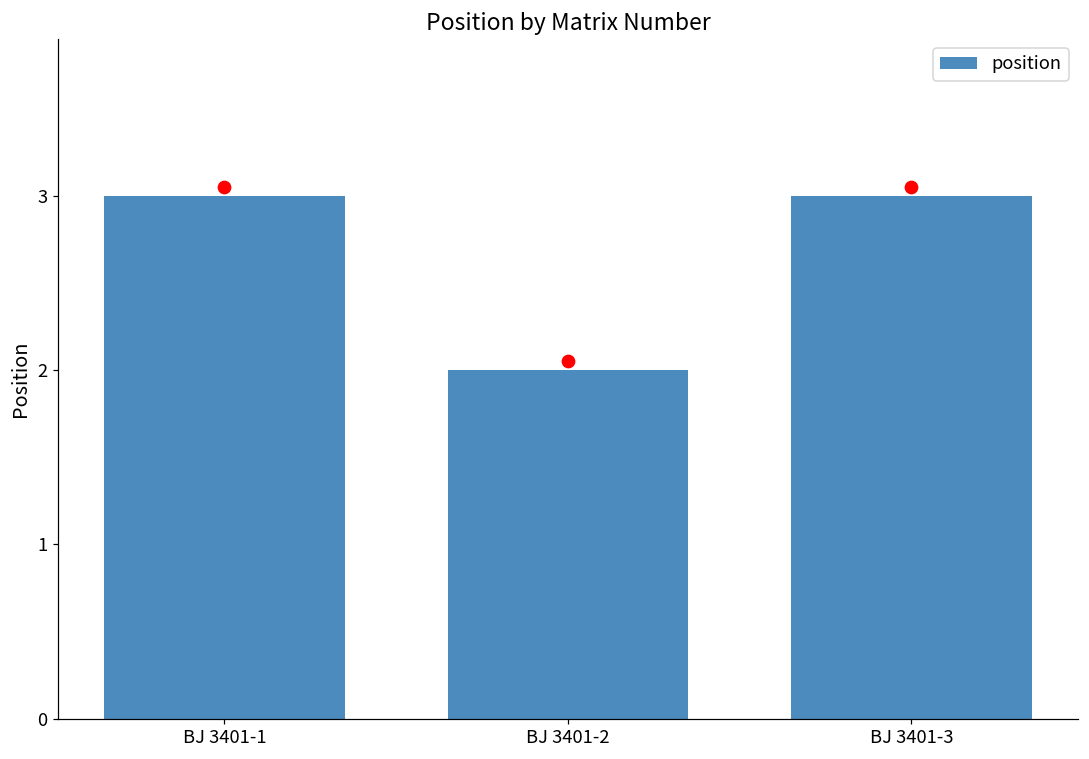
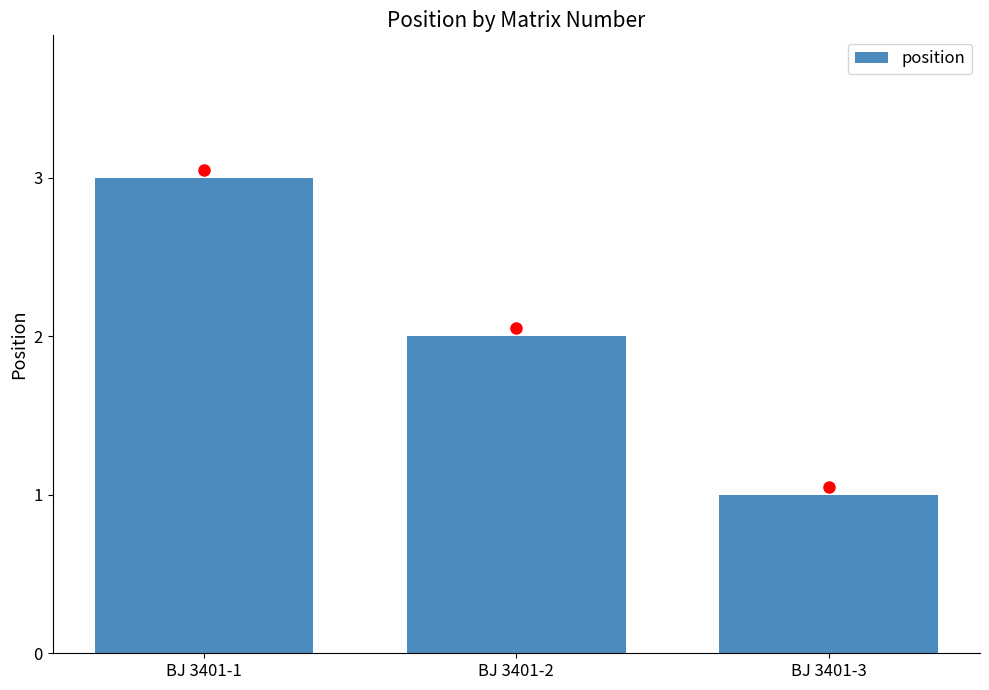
position, BJ 3401-3: 3 -> 1
